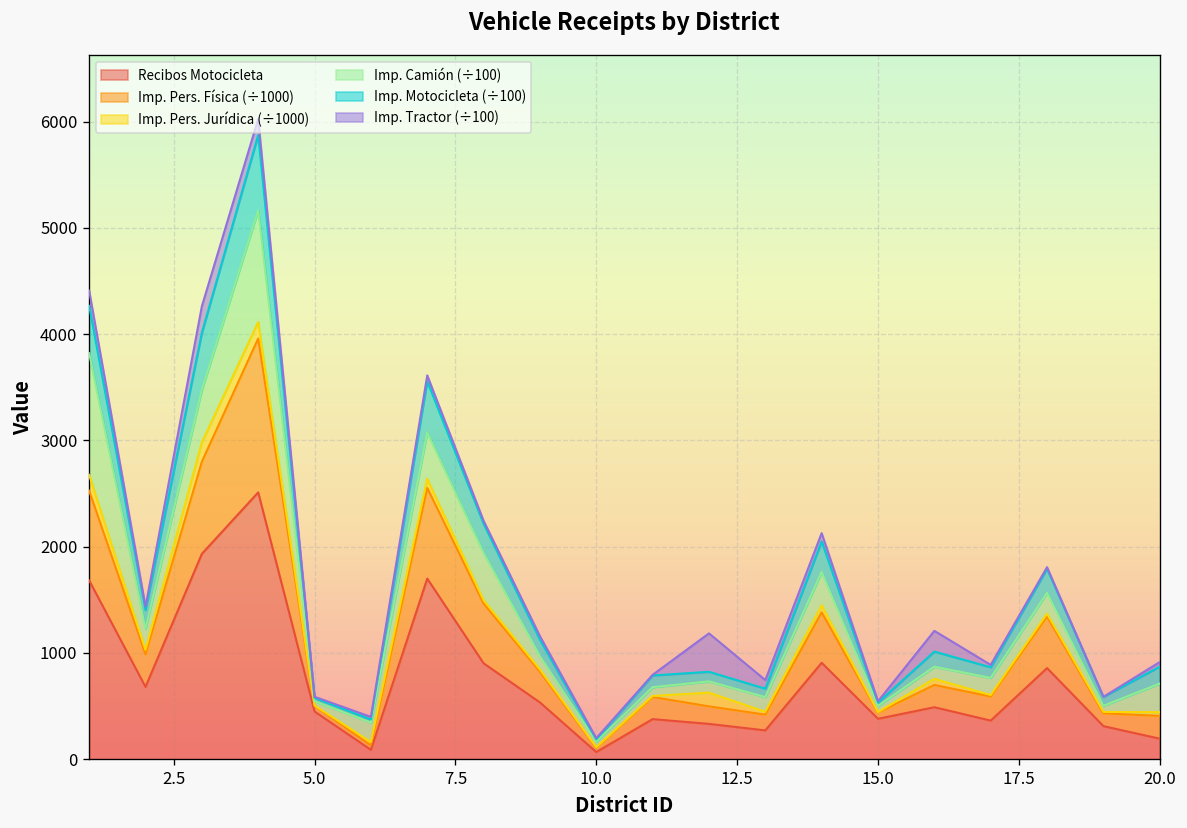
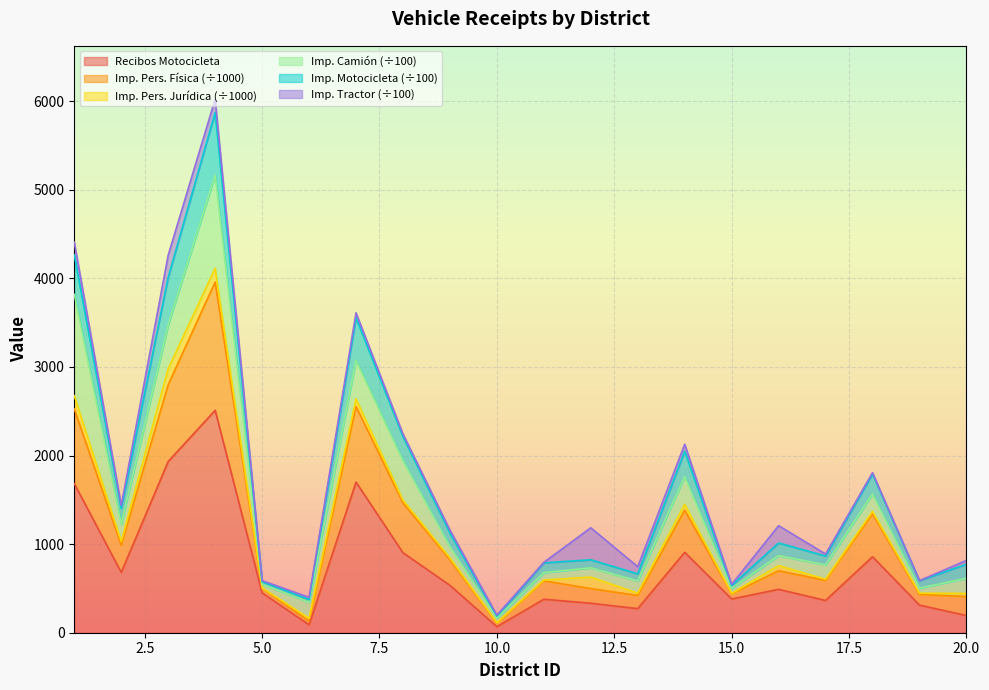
Imp. Camión (÷100), 20.0: 300 -> 200
